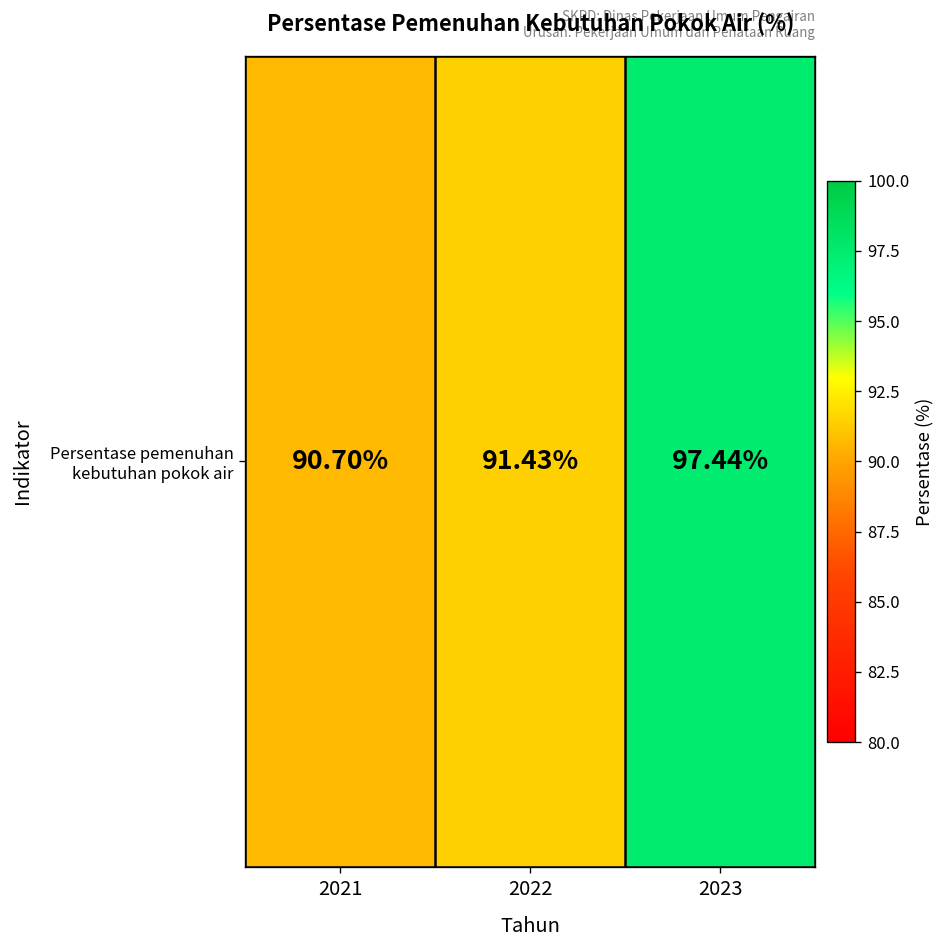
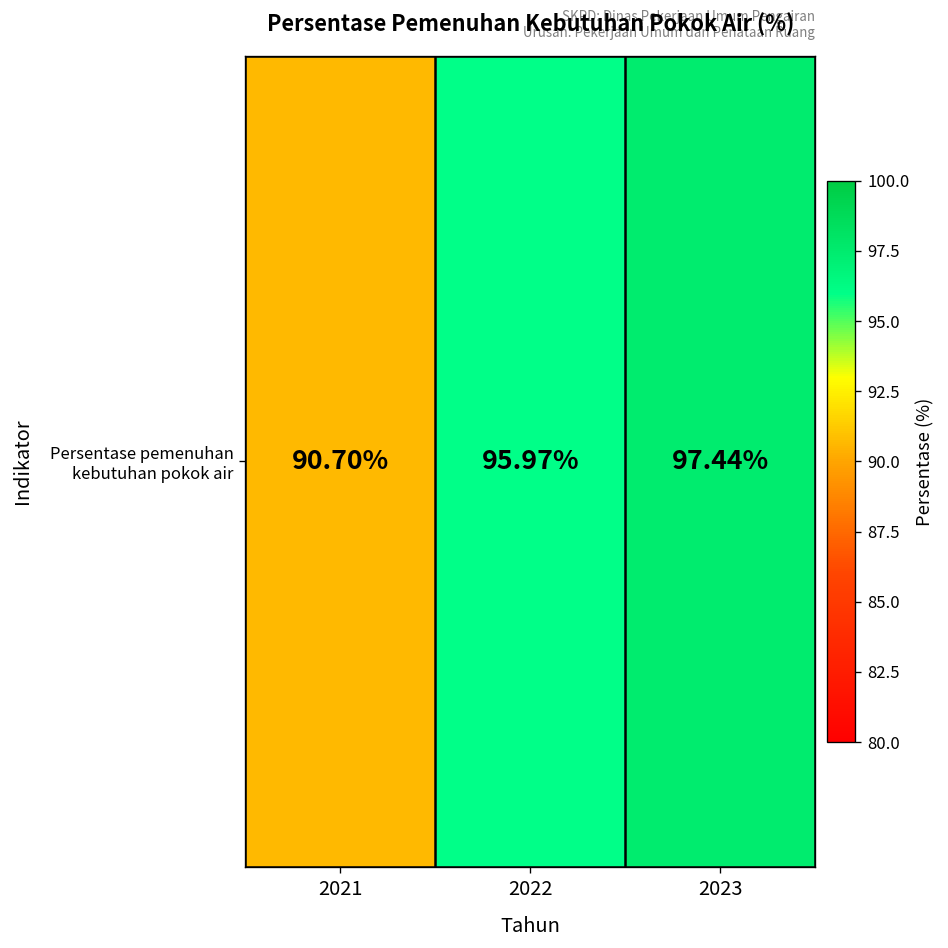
Persentase pemenuhan kebutuhan pokok air, 2022: 91.43% -> 95.97%
